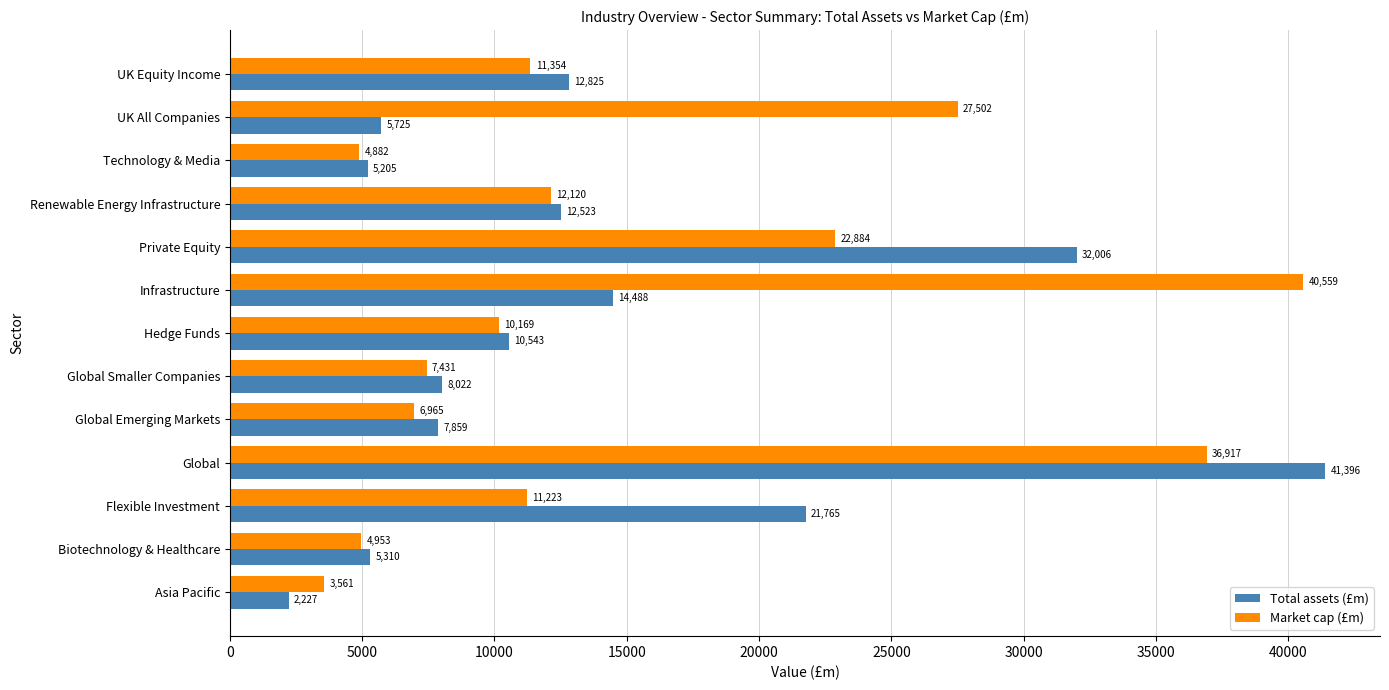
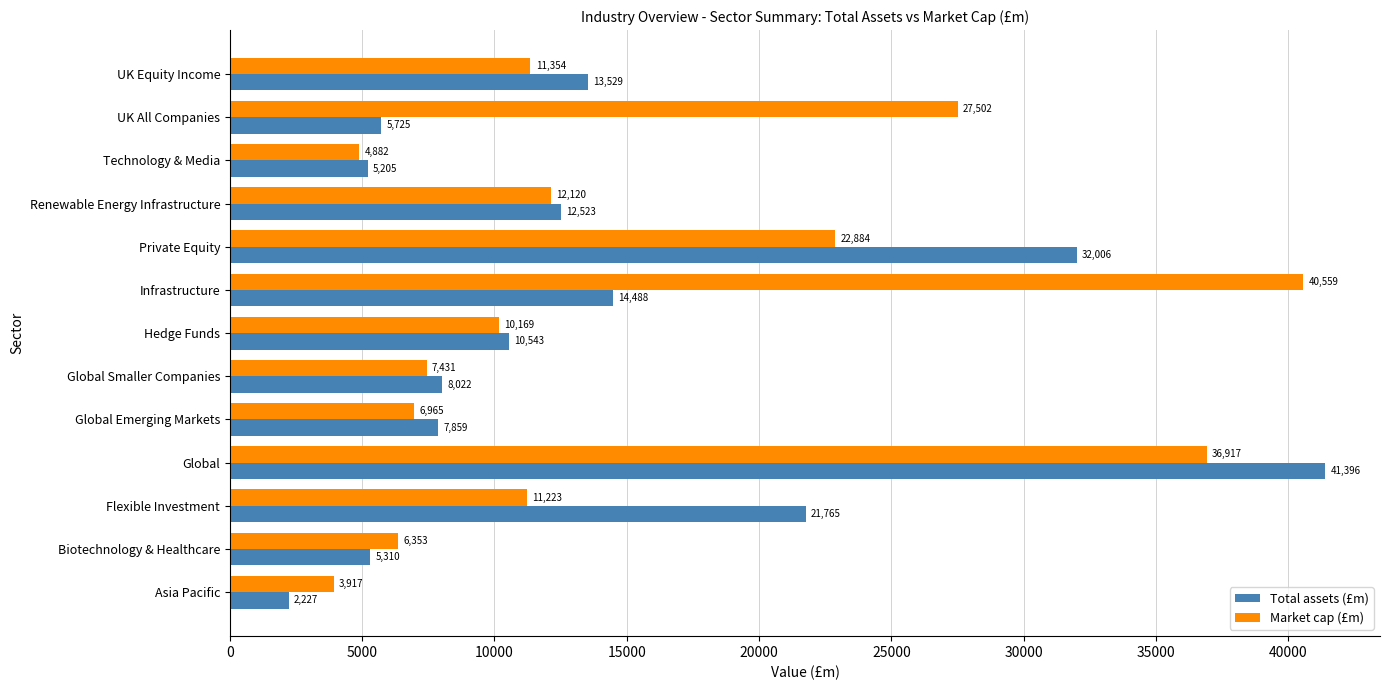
Total assets (£m), UK Equity Income: 12,825 -> 13,529
Market cap (£m), Biotechnology & Healthcare: 4,953 -> 6,353
Market cap (£m), Asia Pacific: 3,561 -> 3,917
